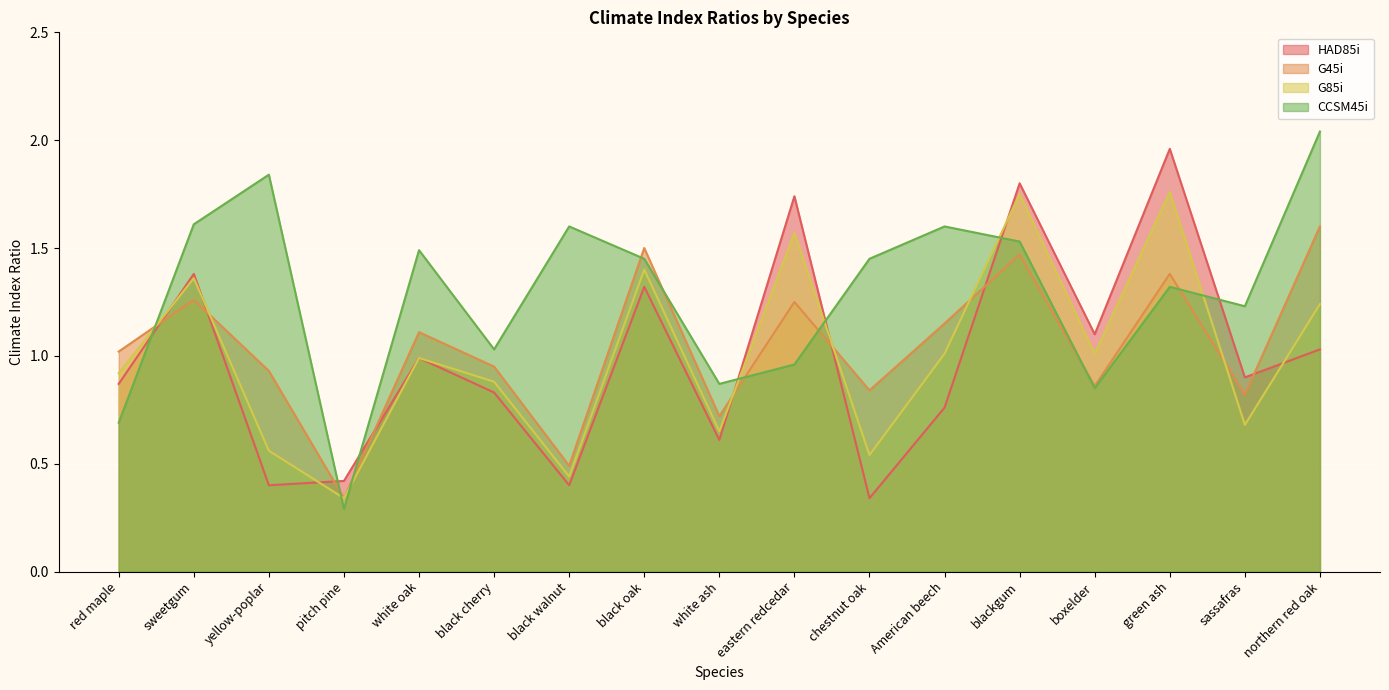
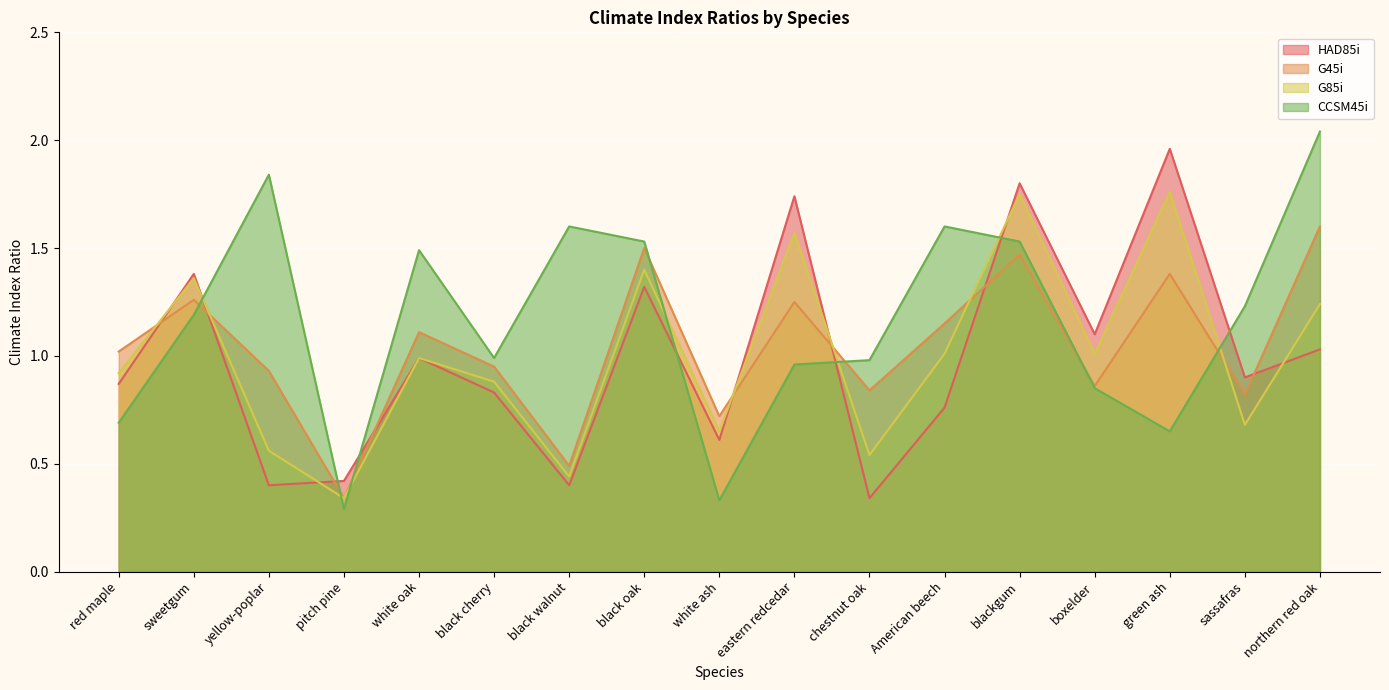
CCSM45i, sweetgum: 1.61 -> 1.19
CCSM45i, black cherry: 1.03 -> 0.99
CCSM45i, black oak: 1.45 -> 1.53
CCSM45i, white ash: 0.87 -> 0.33
CCSM45i, chestnut oak: 1.45 -> 0.98
CCSM45i, green ash: 1.32 -> 0.65
